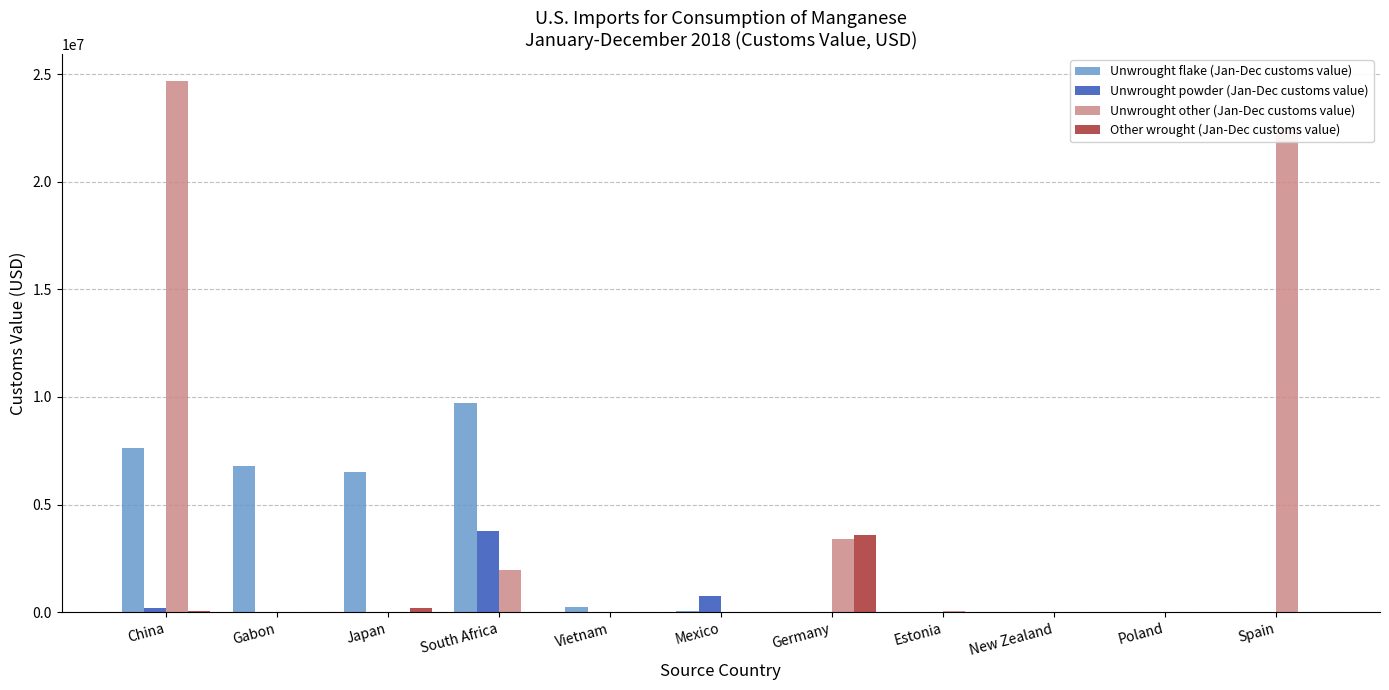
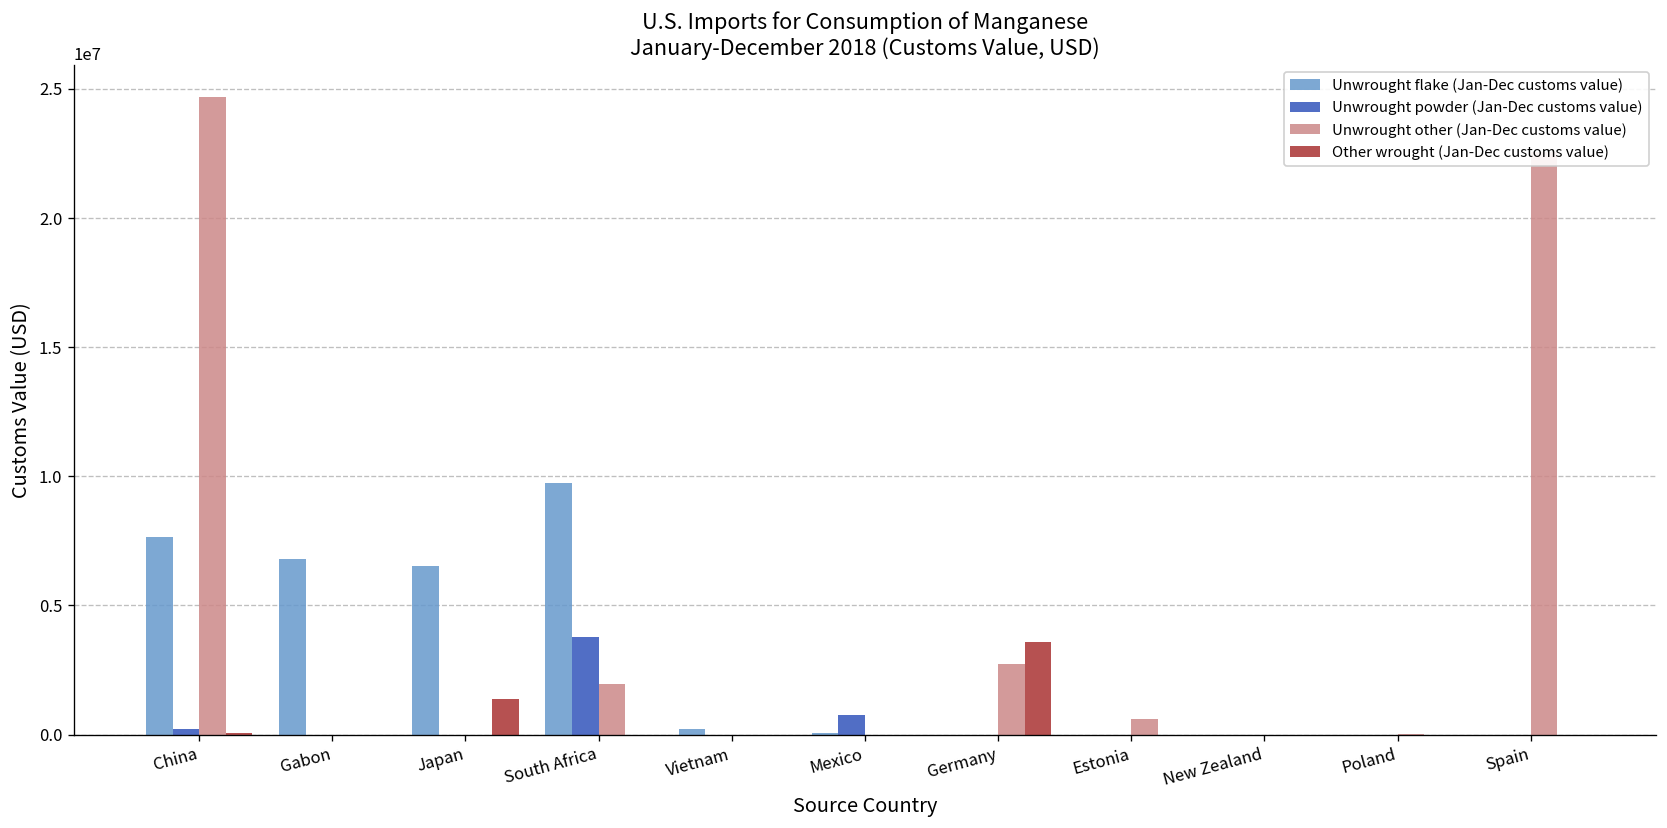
Other wrought (Jan-Dec customs value), Japan: 200000 -> 1400000
Unwrought other (Jan-Dec customs value), Germany: 3400000 -> 2700000
Unwrought other (Jan-Dec customs value), Estonia: 0 -> 600000
